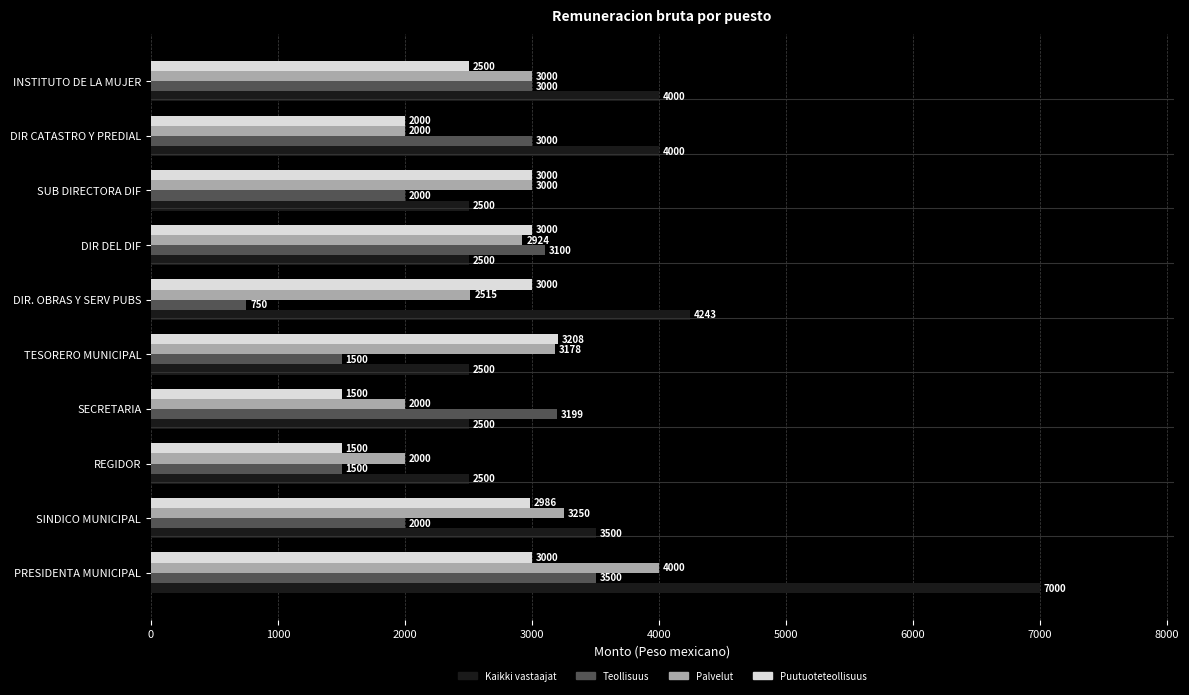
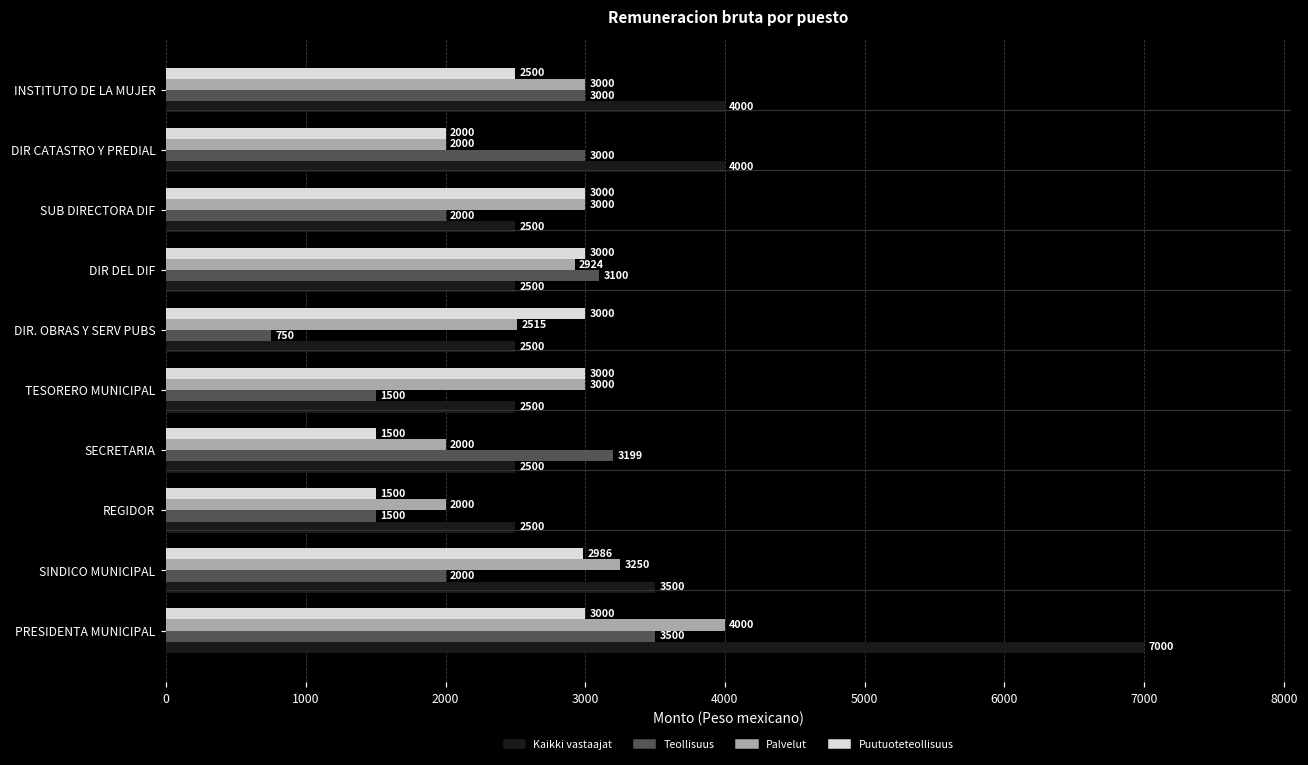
Kaikki vastaajat, DIR. OBRAS Y SERV PUBS: 4243 -> 2500
Puutuoteteollisuus, TESORERO MUNICIPAL: 3208 -> 3000
Palvelut, TESORERO MUNICIPAL: 3178 -> 3000
